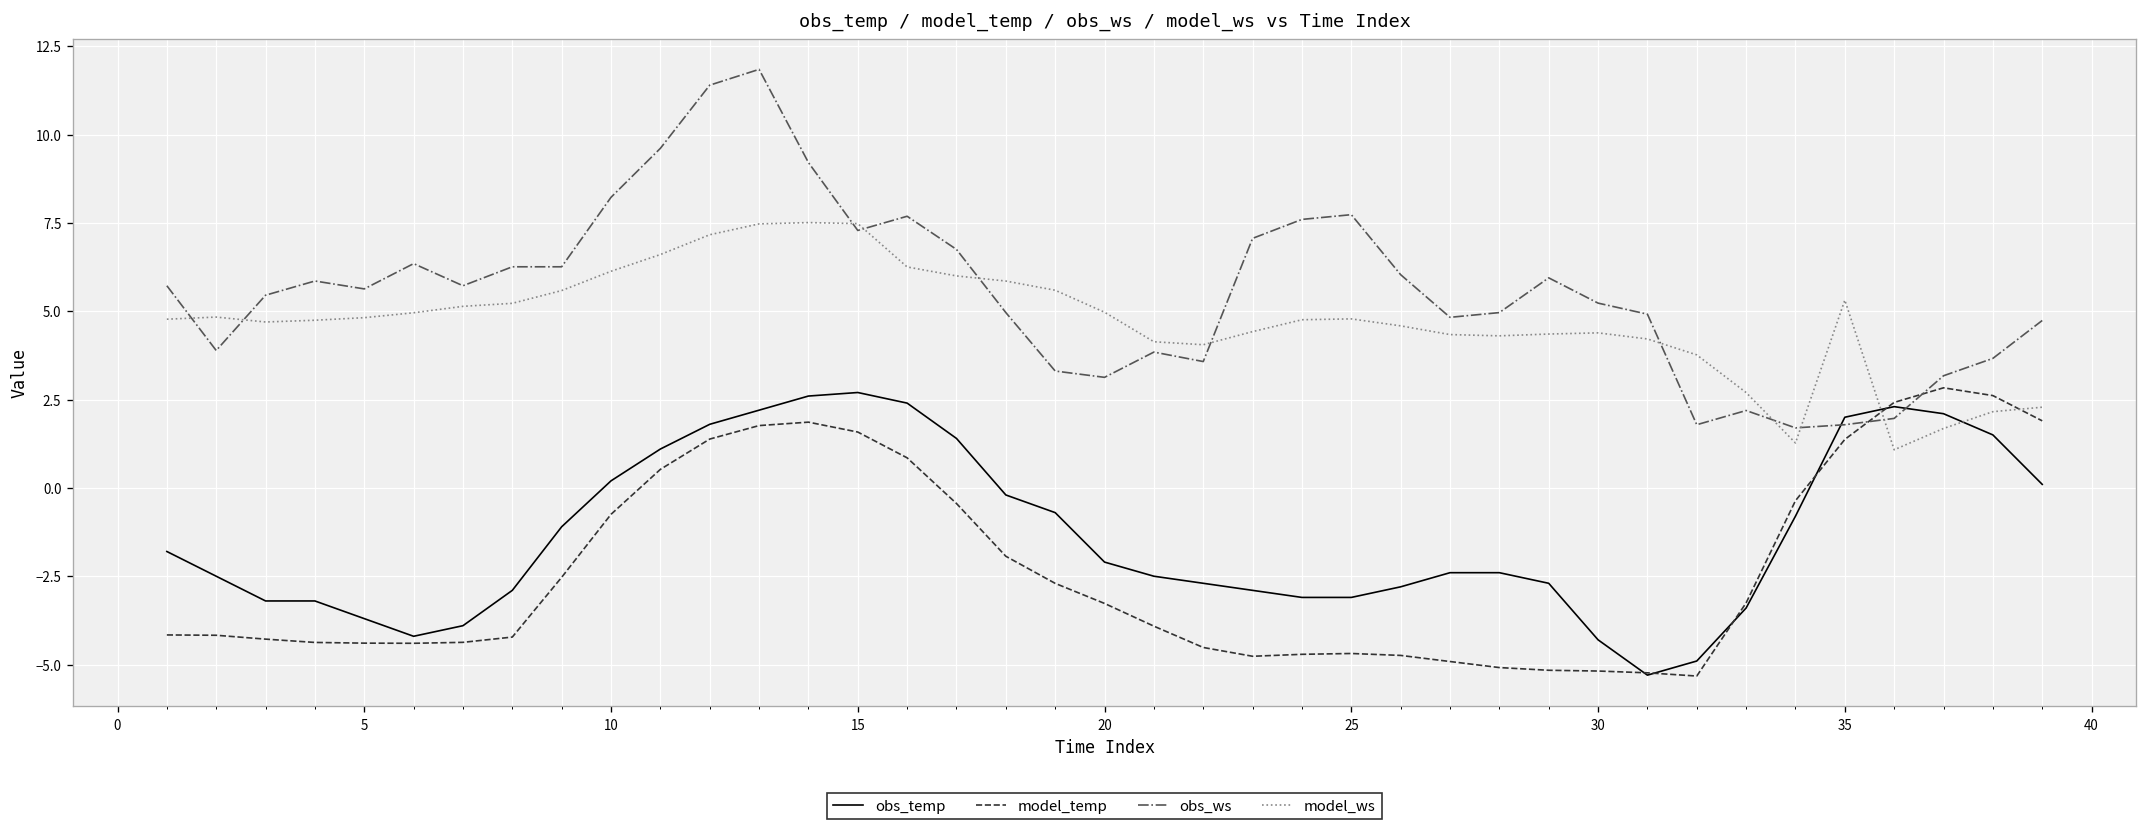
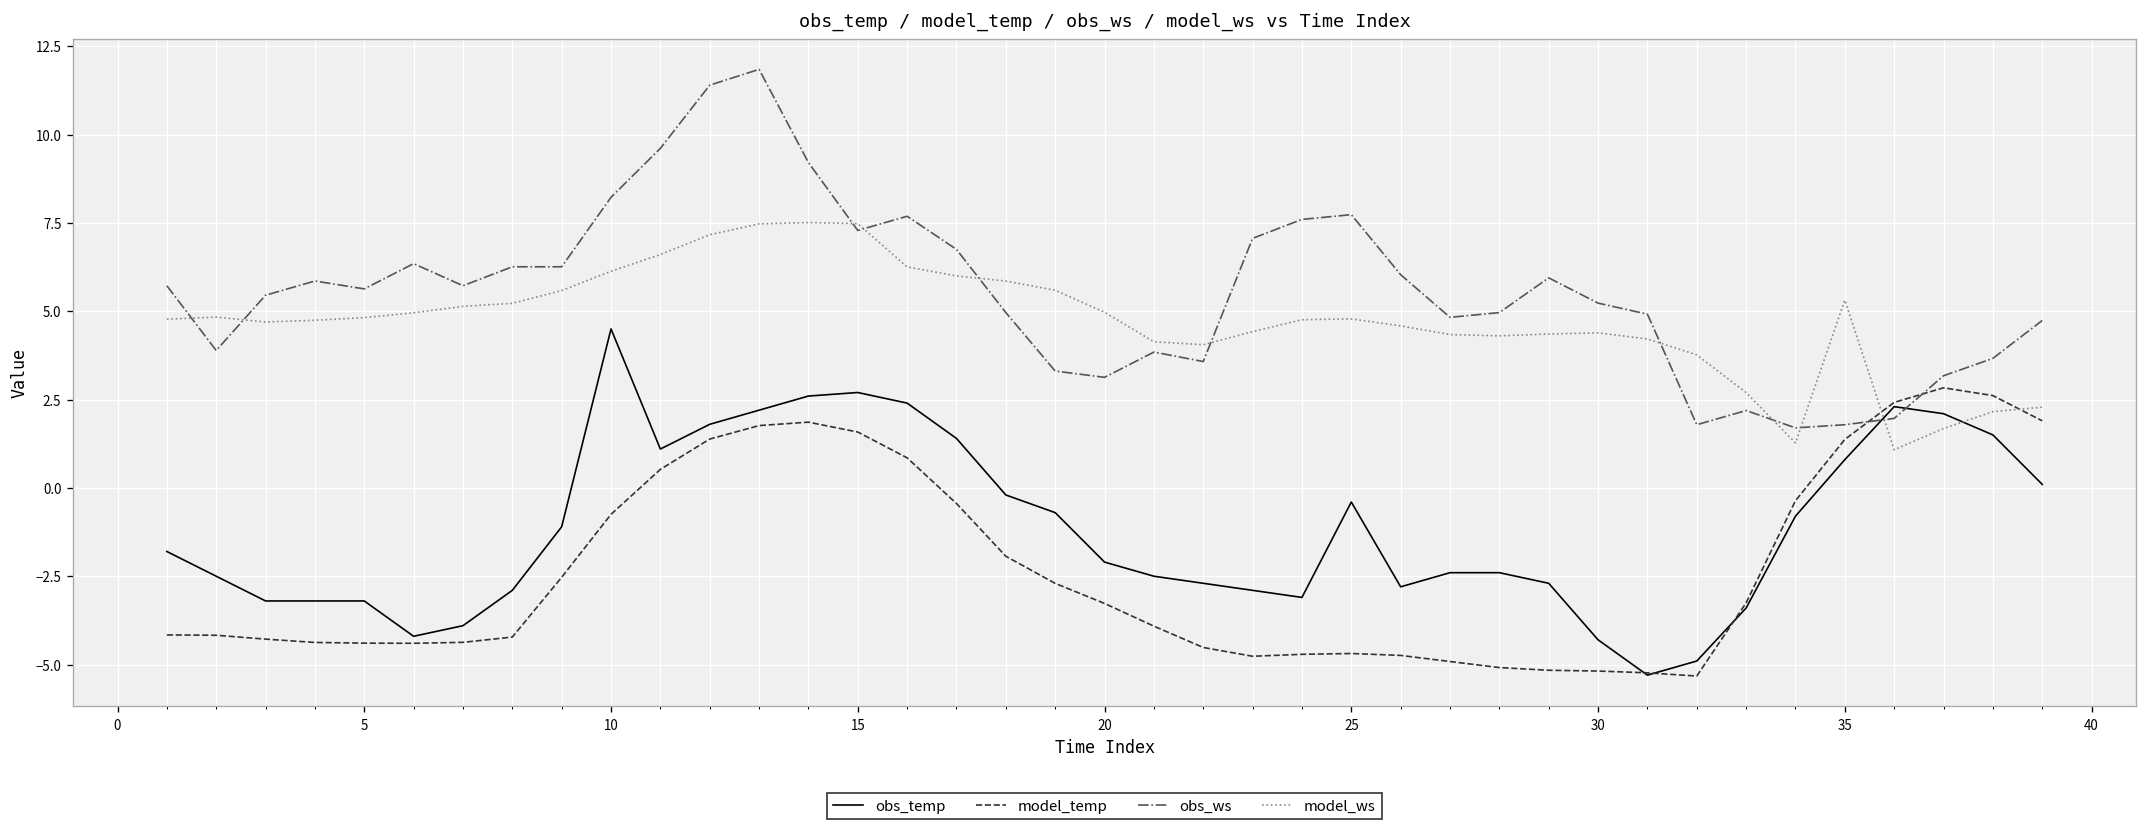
obs_temp, 5: -3.7 -> -3.2
obs_temp, 10: 0.2 -> 4.5
obs_temp, 25: -3.1 -> -0.4
obs_temp, 35: 2.0 -> 0.8
